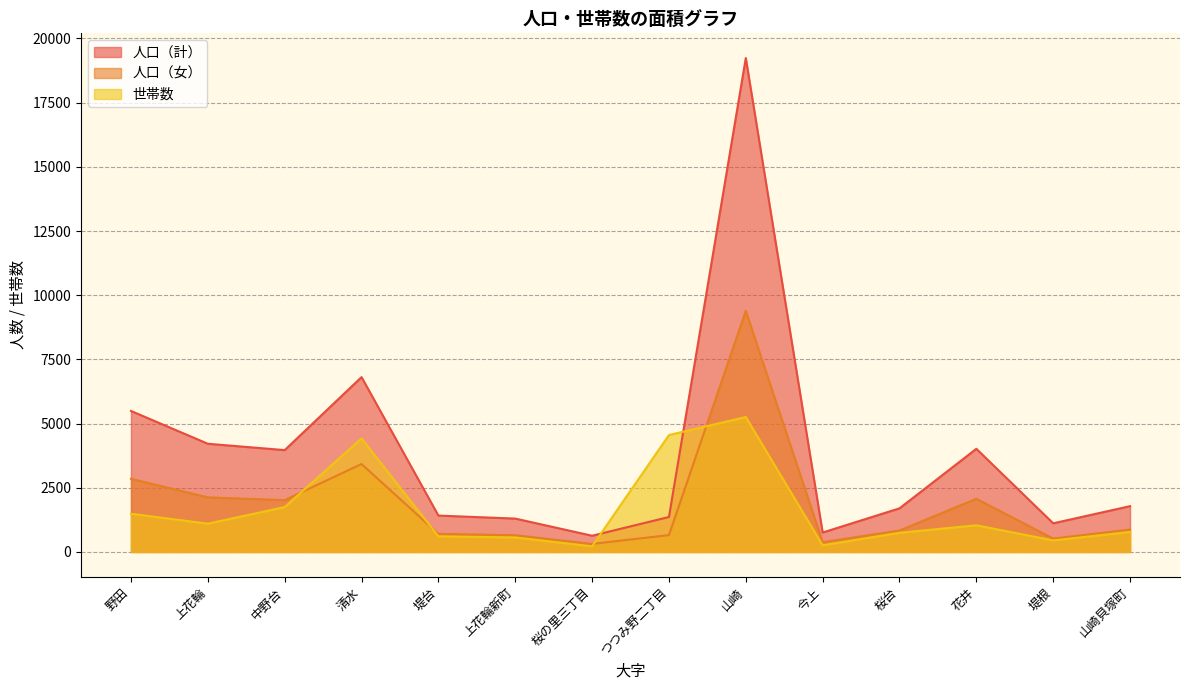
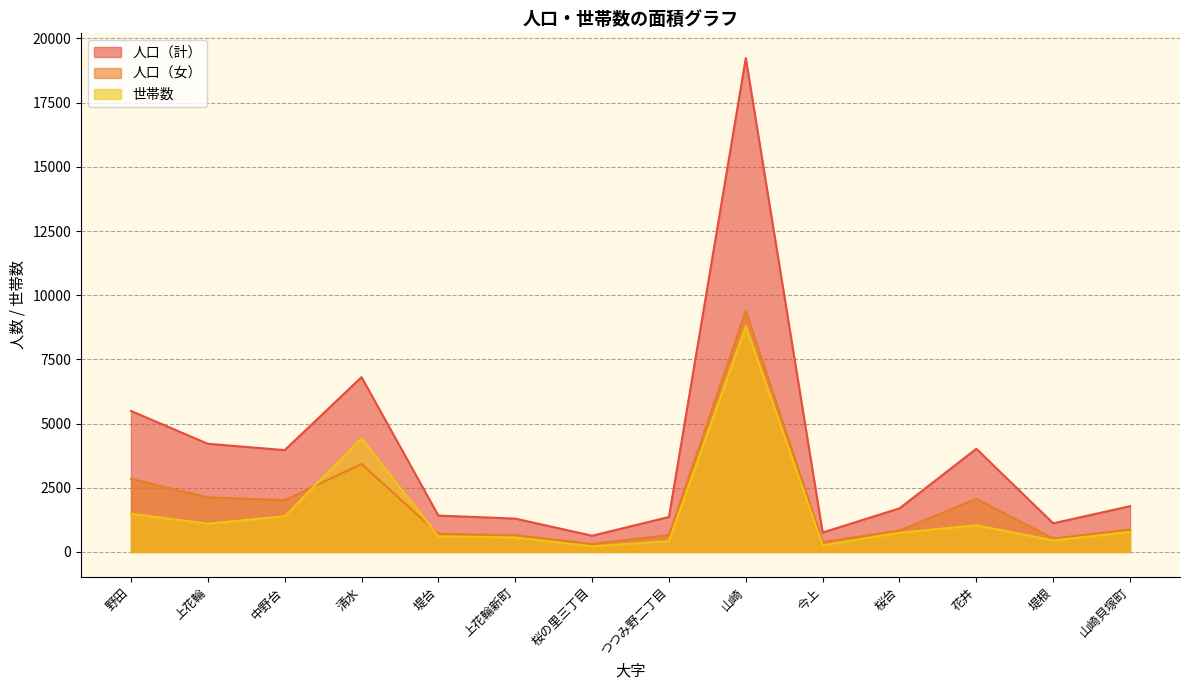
世帯数, 中野台: 1700 -> 1400
世帯数, つつみ野二丁目: 4600 -> 400
世帯数, 山崎: 5300 -> 8800
